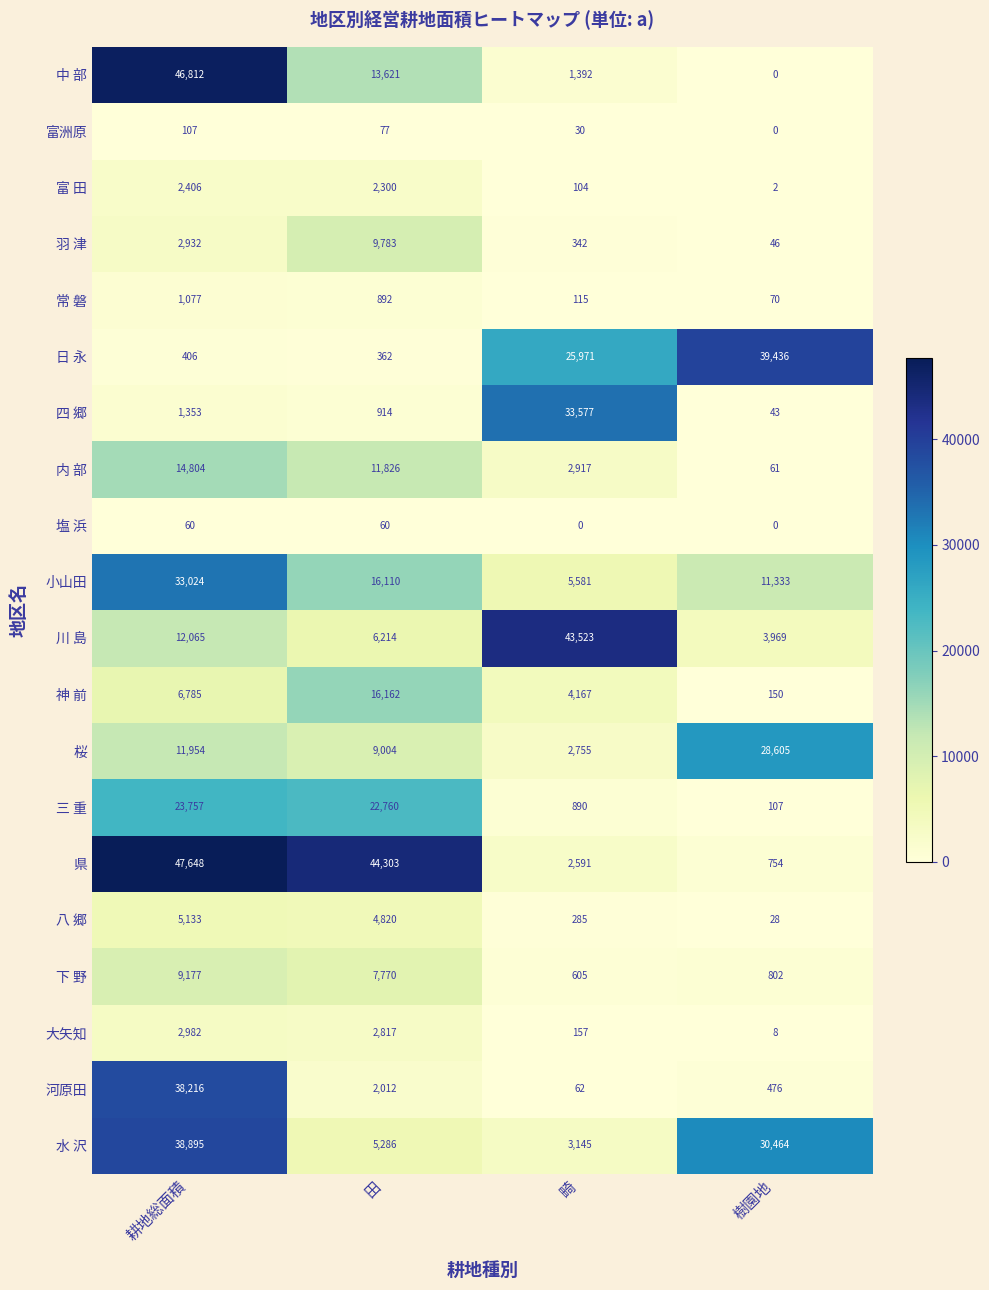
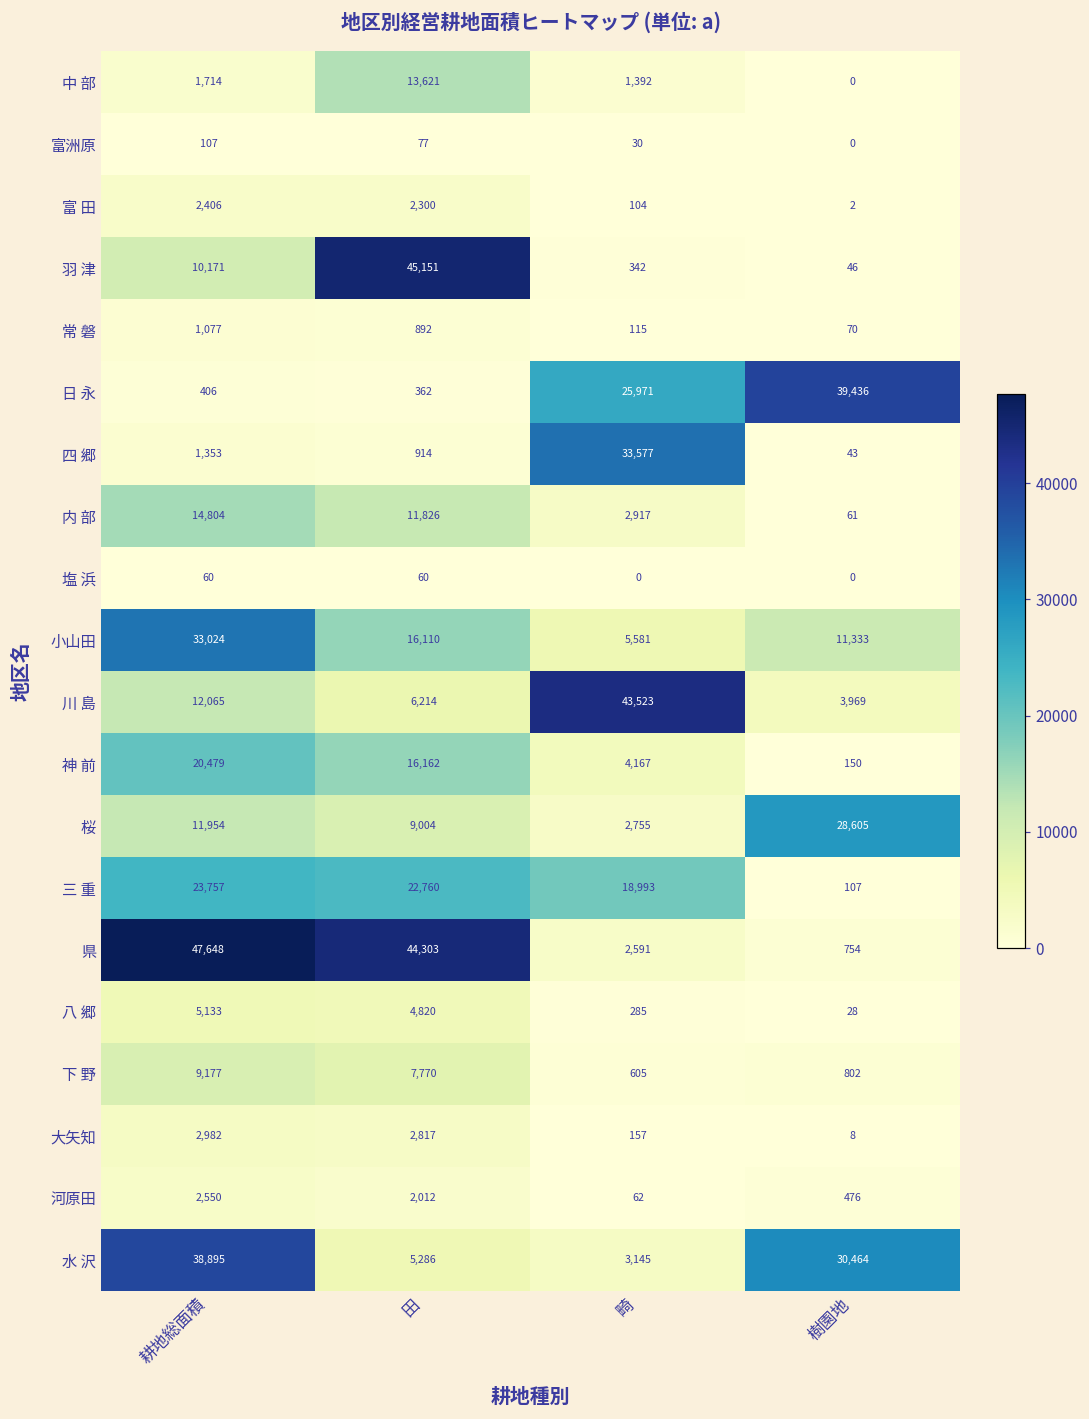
中 部, 耕地総面積: 46,812 -> 1,714
羽 津, 耕地総面積: 2,932 -> 10,171
羽 津, 田: 9,783 -> 45,151
神 前, 耕地総面積: 6,785 -> 20,479
三 重, 畸: 890 -> 18,993
河原田, 耕地総面積: 38,216 -> 2,550
